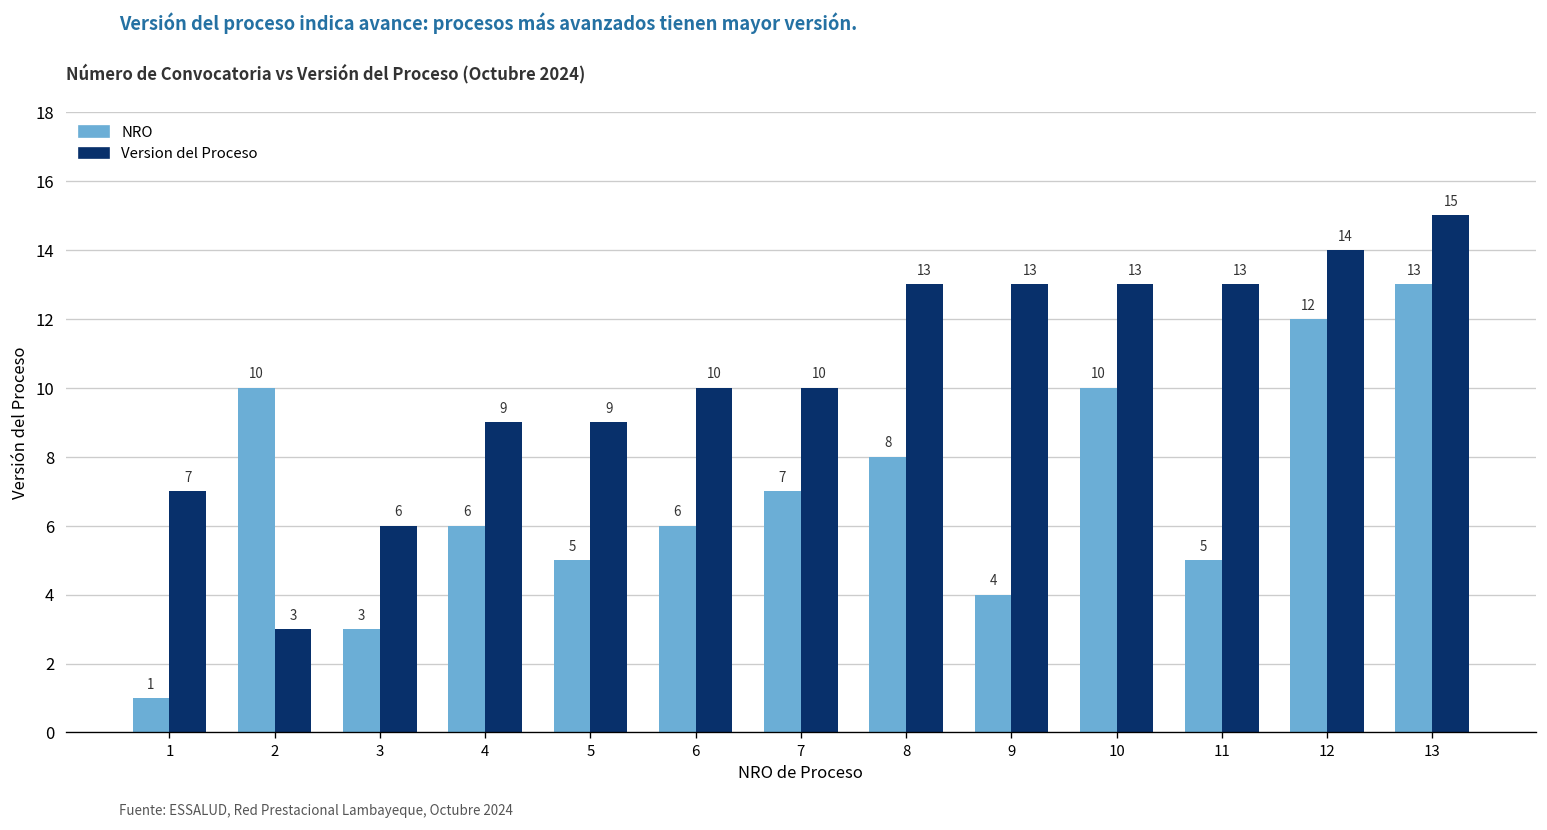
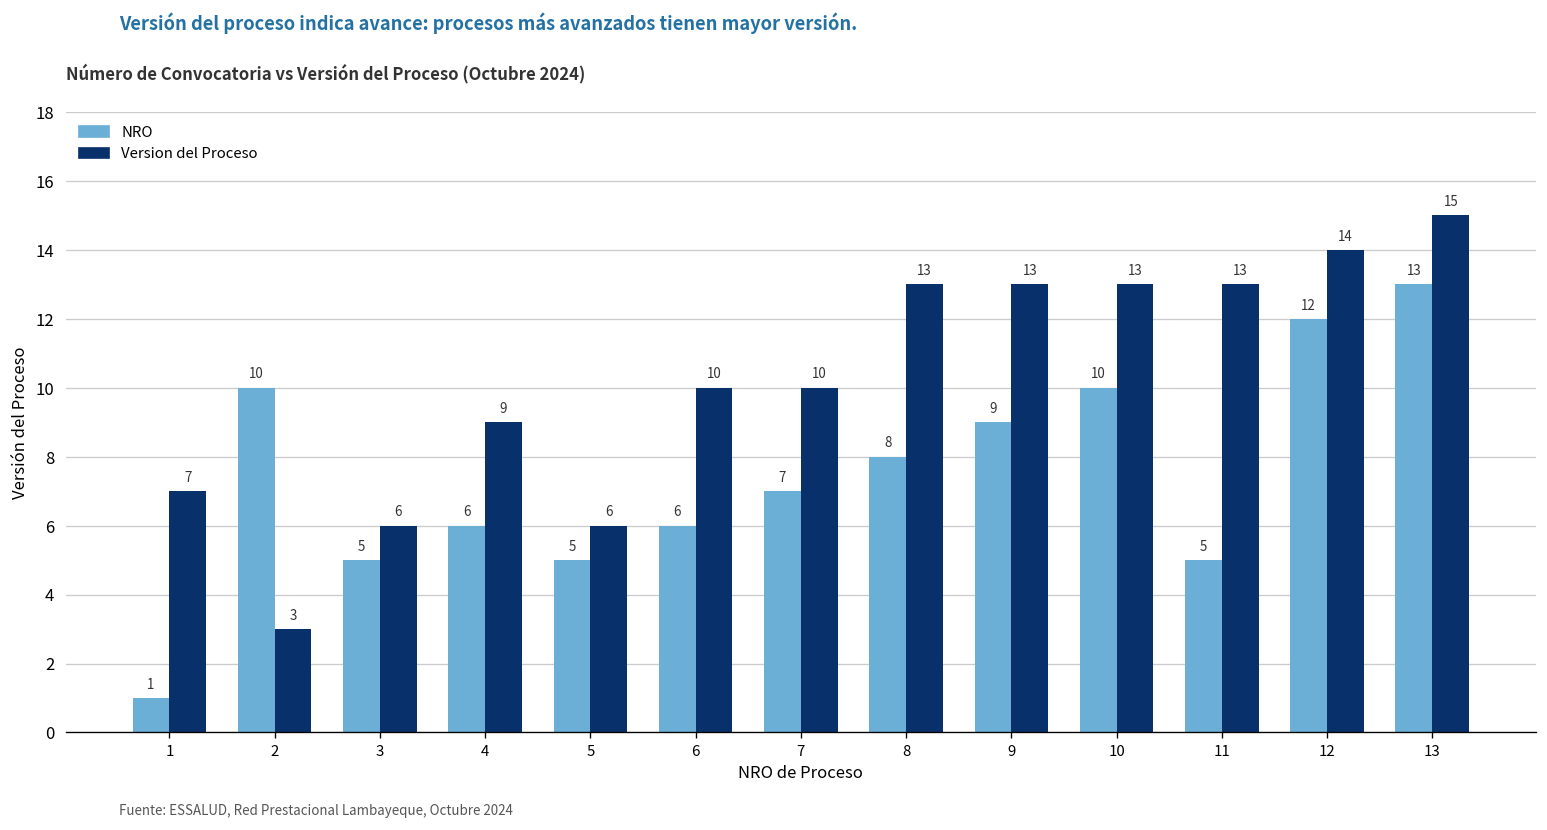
NRO, 3: 3 -> 5
Version del Proceso, 5: 9 -> 6
NRO, 9: 4 -> 9
